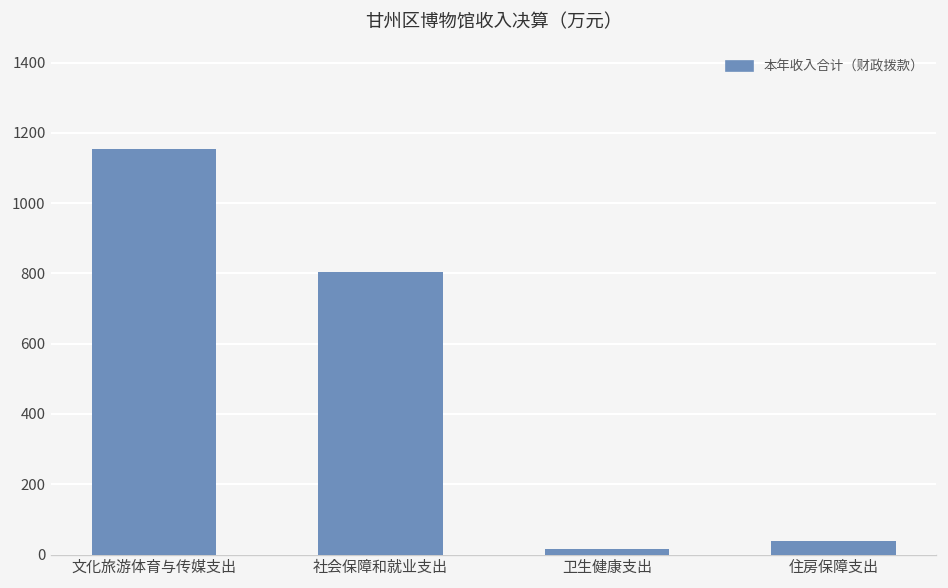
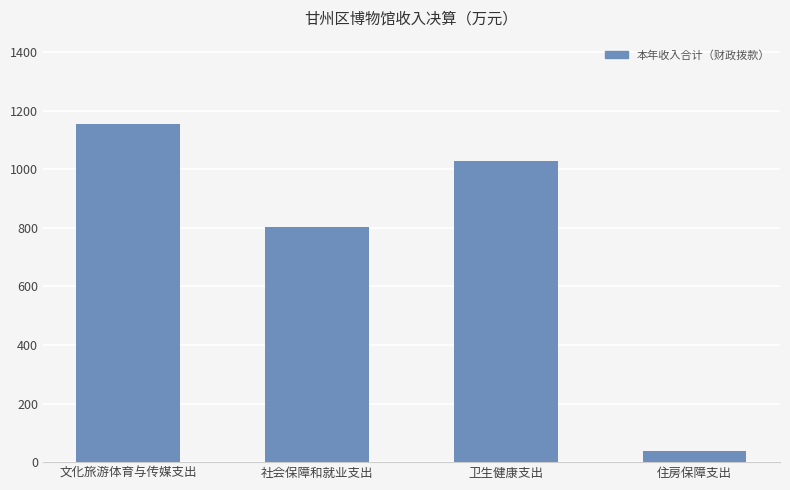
卫生健康支出: 20 -> 1030
